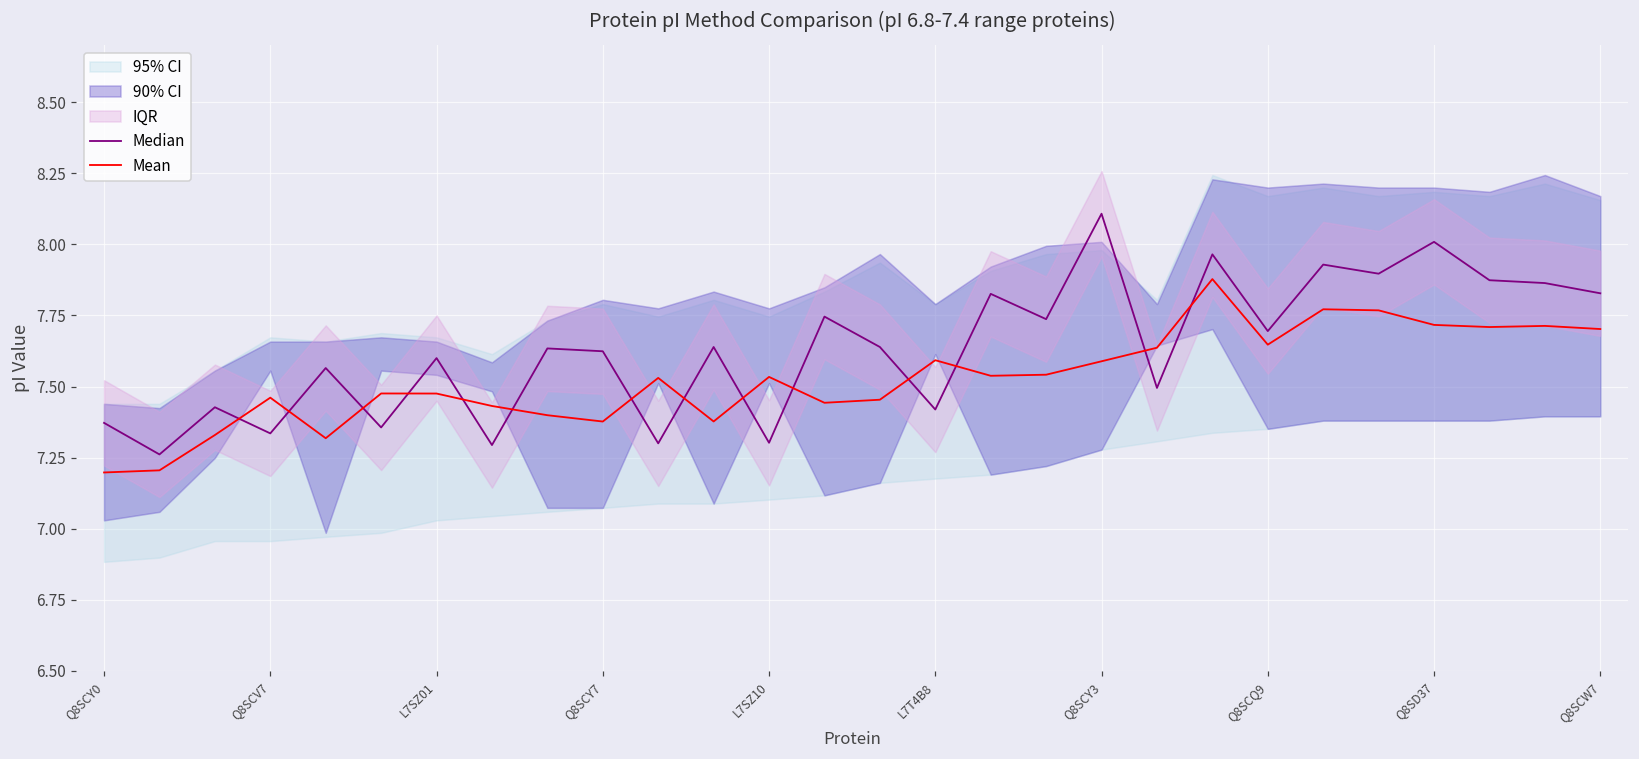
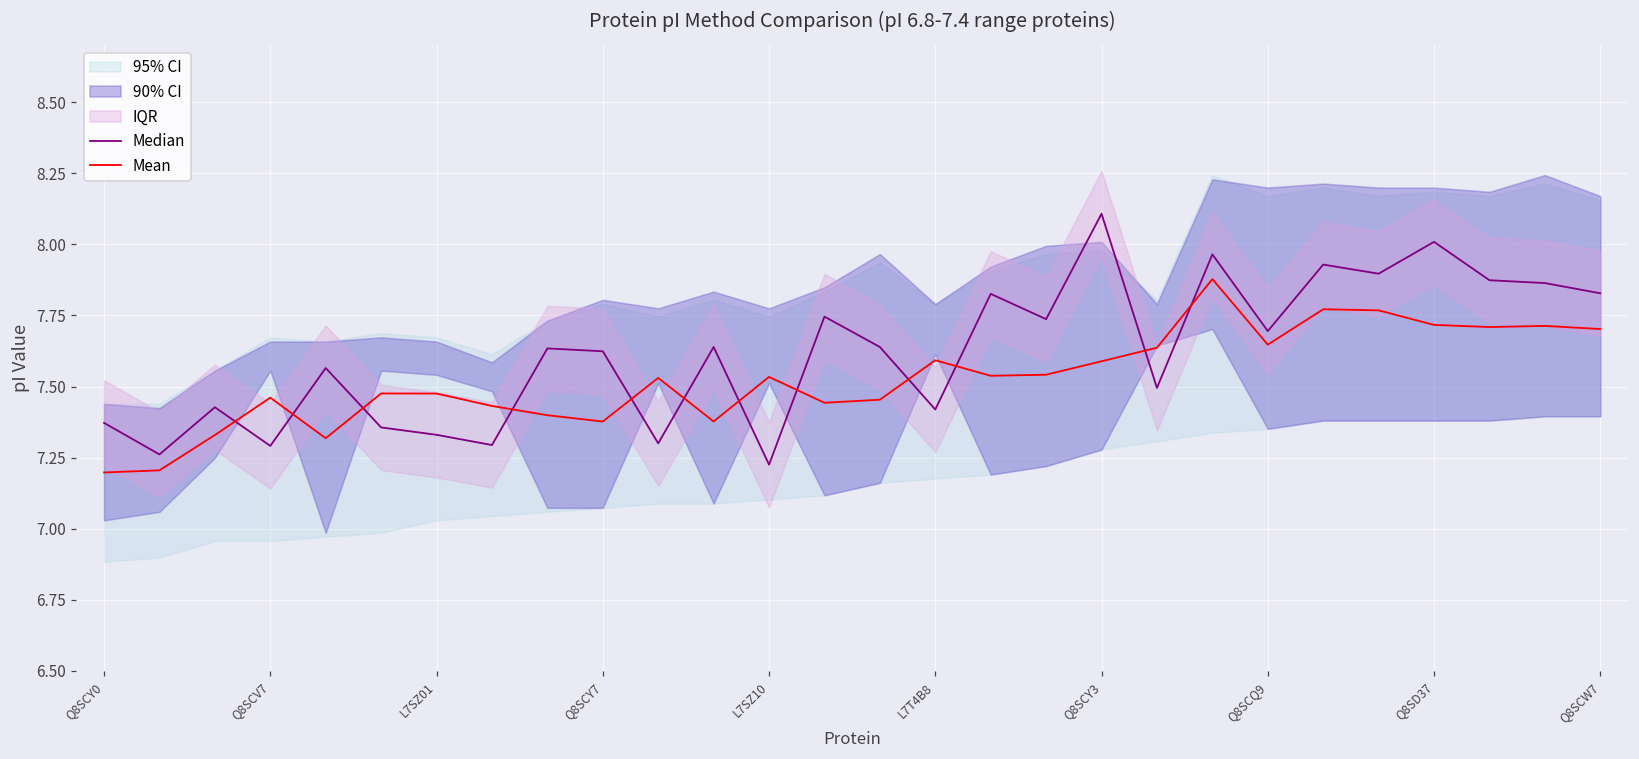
Median, Q8SCV7: 7.34 -> 7.29
Median, L7SZ01: 7.60 -> 7.33
Median, L7SZ10: 7.30 -> 7.23
